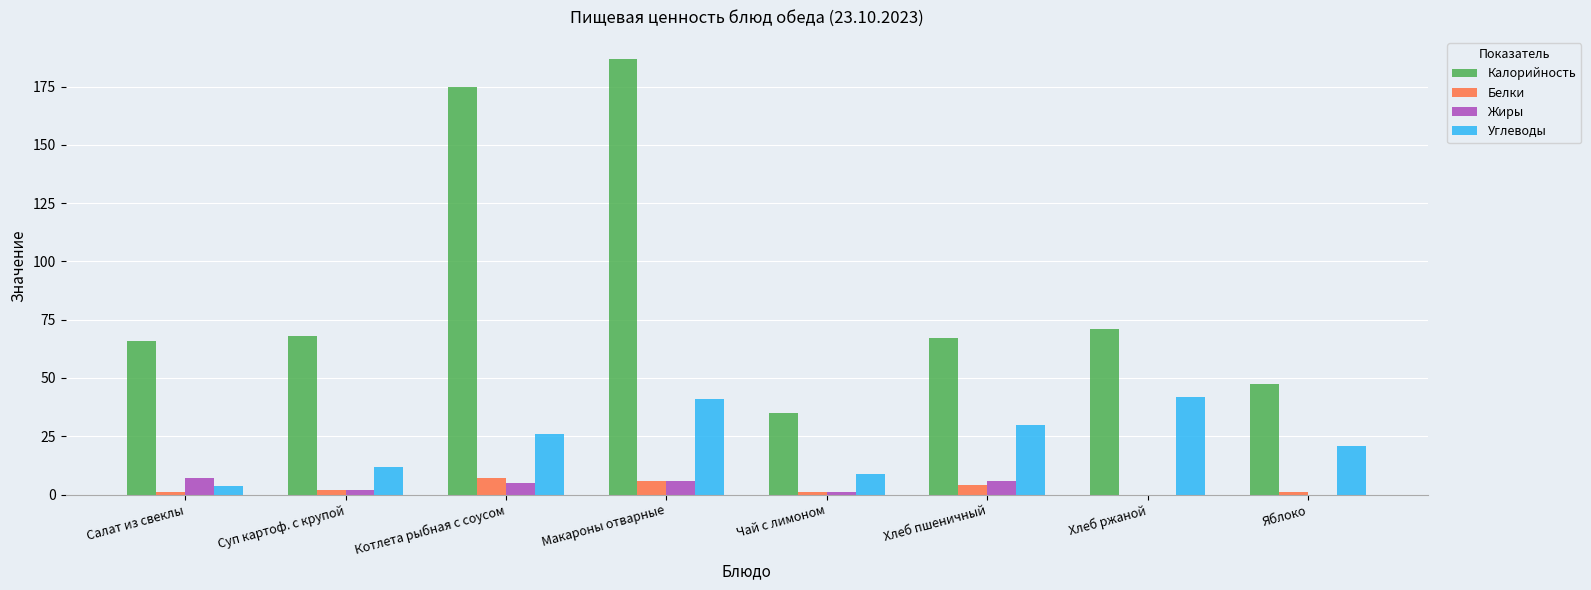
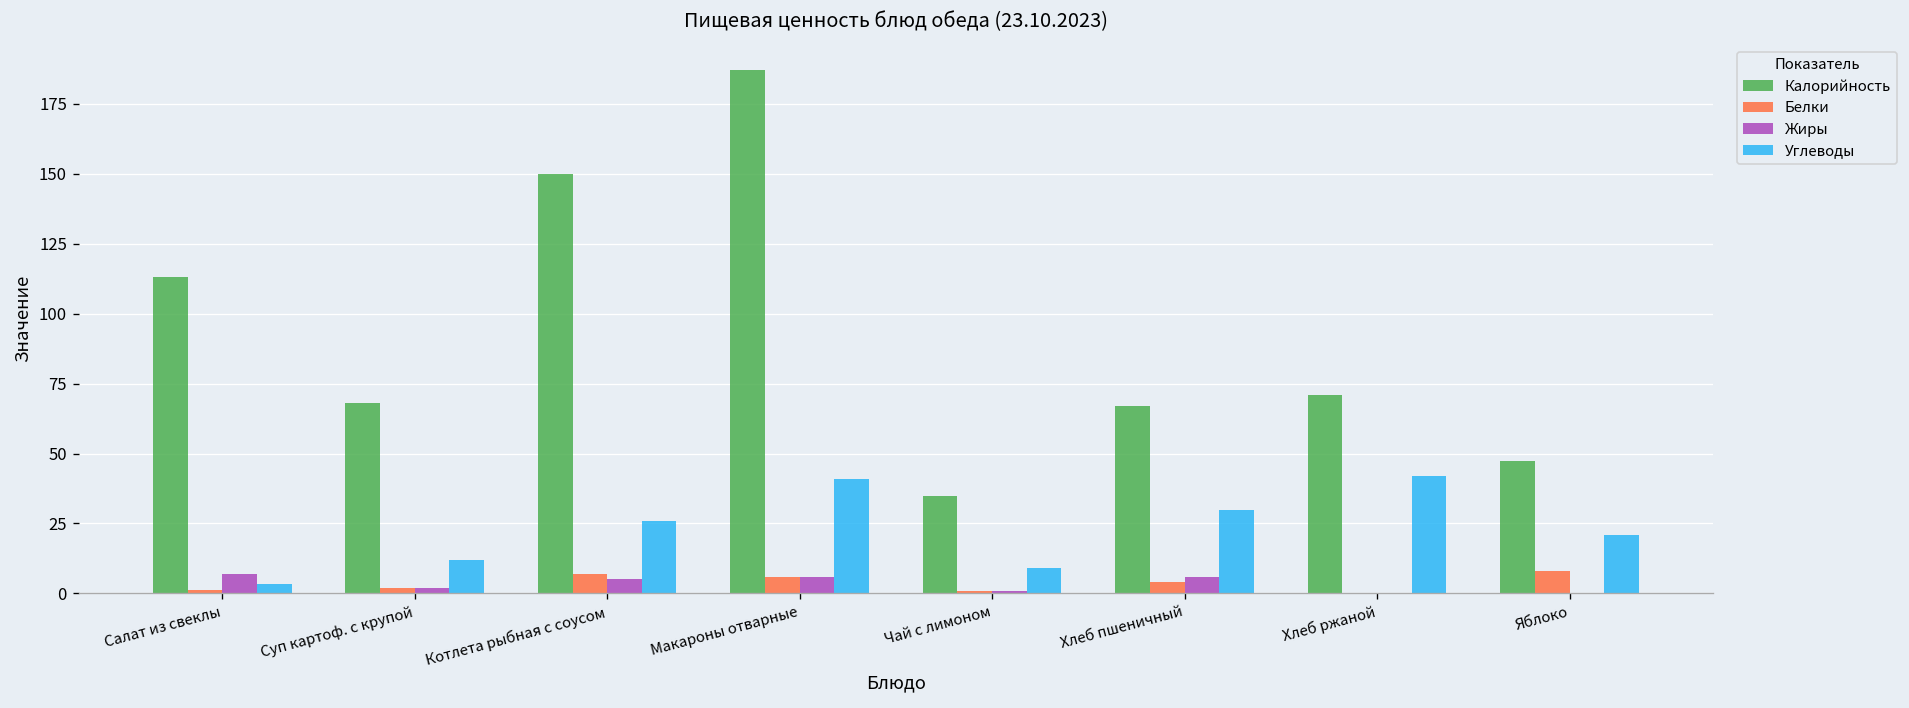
Калорийность, Салат из свеклы: 66 -> 113
Калорийность, Котлета рыбная с соусом: 175 -> 150
Белки, Яблоко: 1 -> 8
